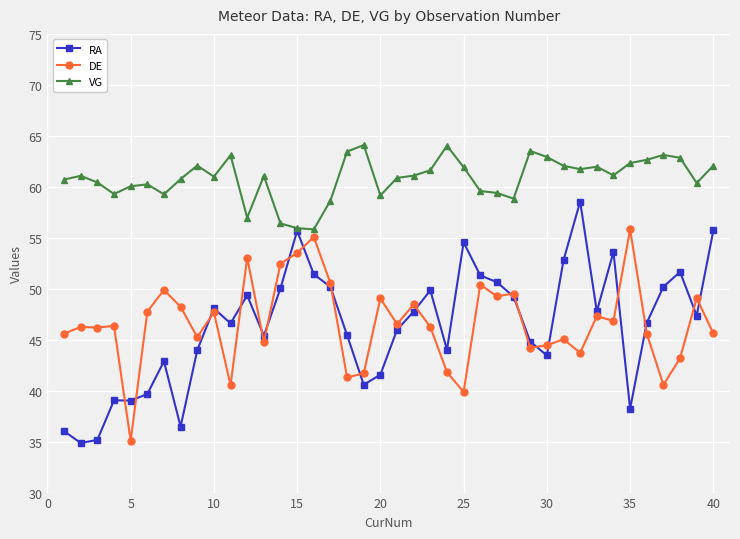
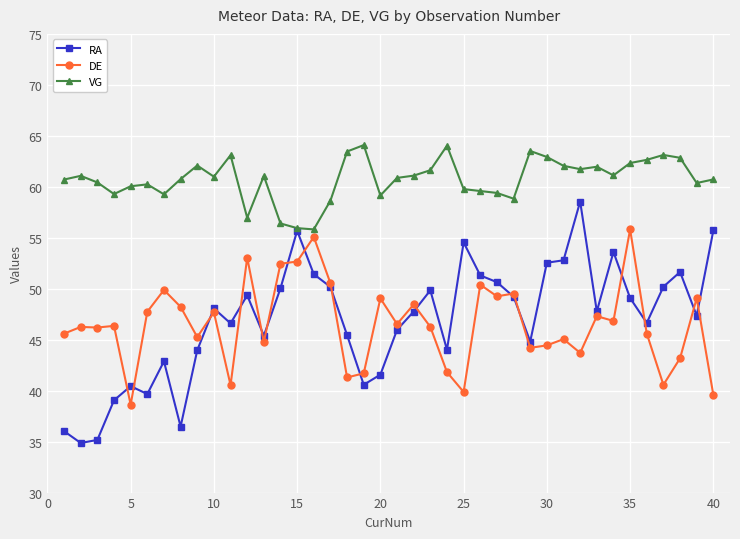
RA, 5: 39.0 -> 40.4
DE, 5: 35.1 -> 38.6
DE, 15: 53.5 -> 52.7
VG, 25: 61.9 -> 59.8
RA, 30: 43.5 -> 52.5
RA, 35: 38.2 -> 49.1
DE, 40: 45.6 -> 39.6
VG, 40: 62.1 -> 60.7
